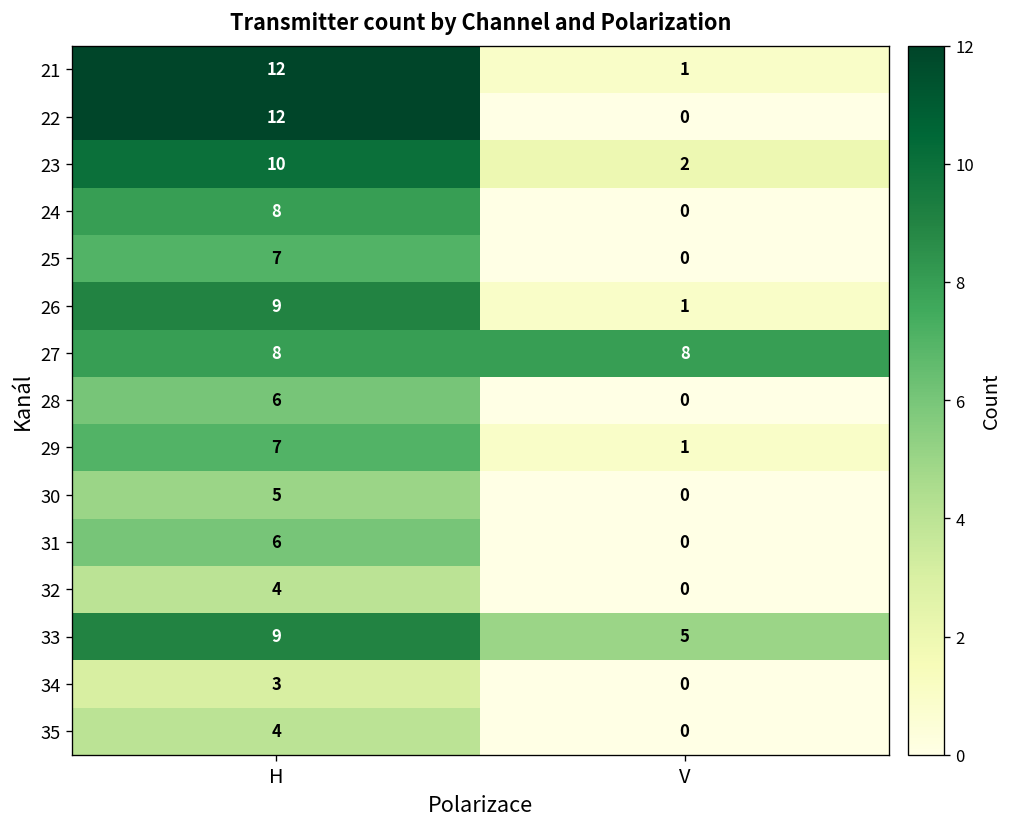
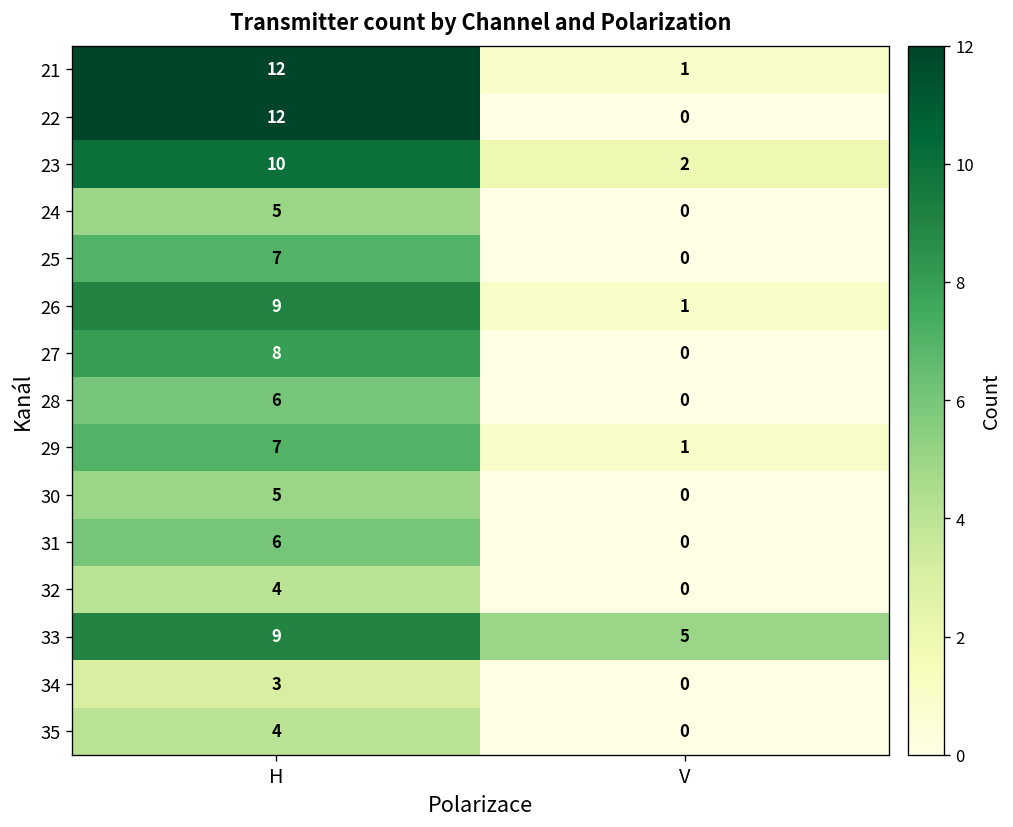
24, H: 8 -> 5
27, V: 8 -> 0
